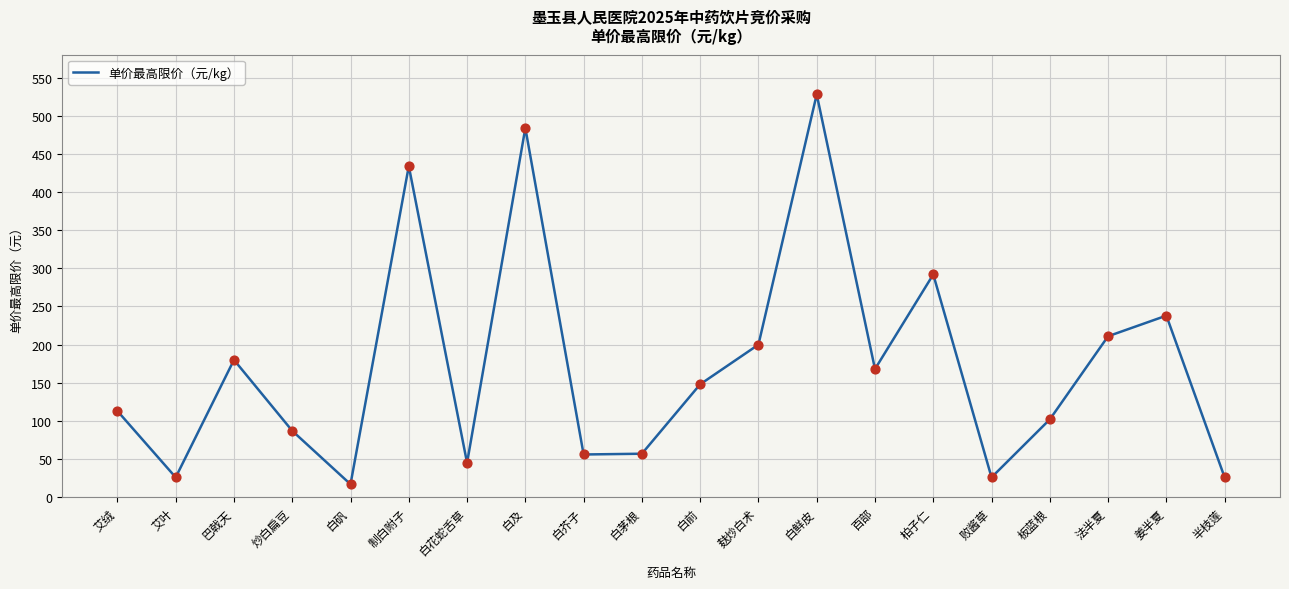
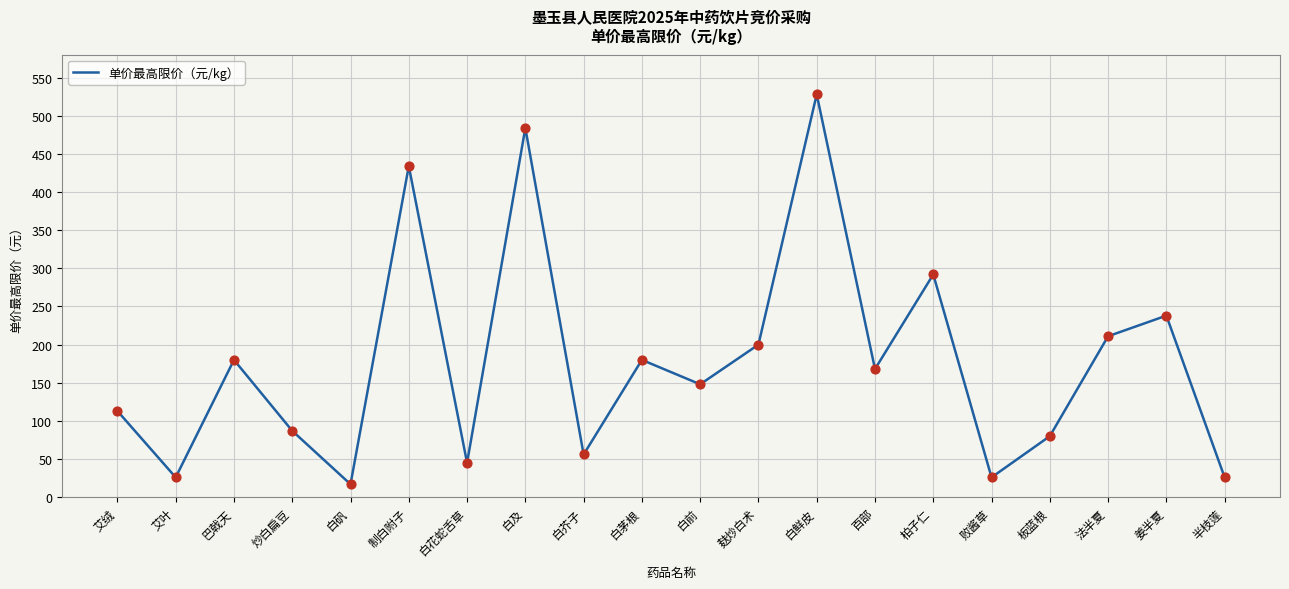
白茅根: 60 -> 180
板蓝根: 100 -> 80
